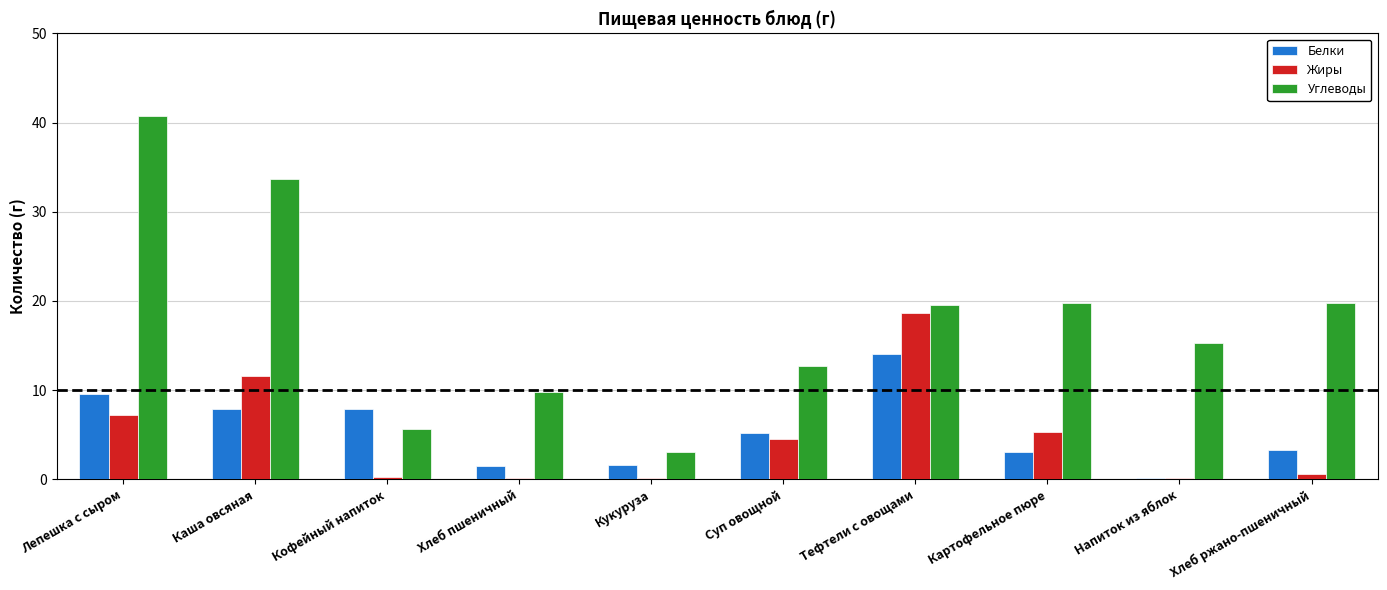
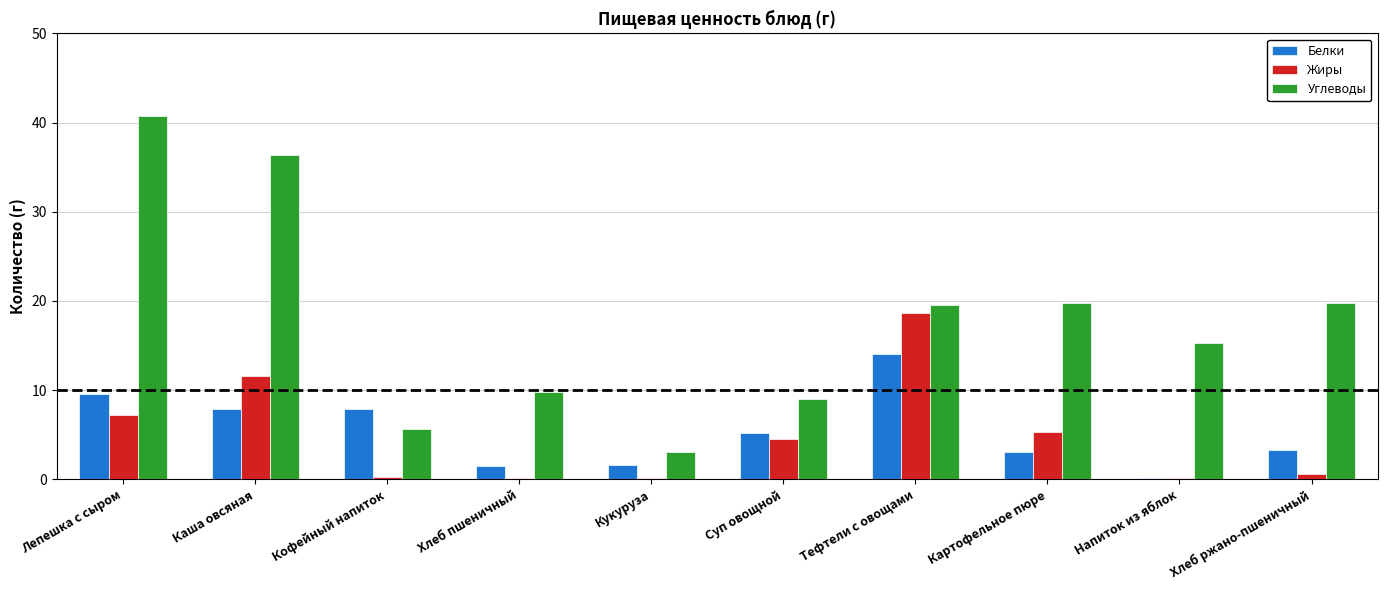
Углеводы, Каша овсяная: 34 -> 36
Углеводы, Суп овощной: 13 -> 9
